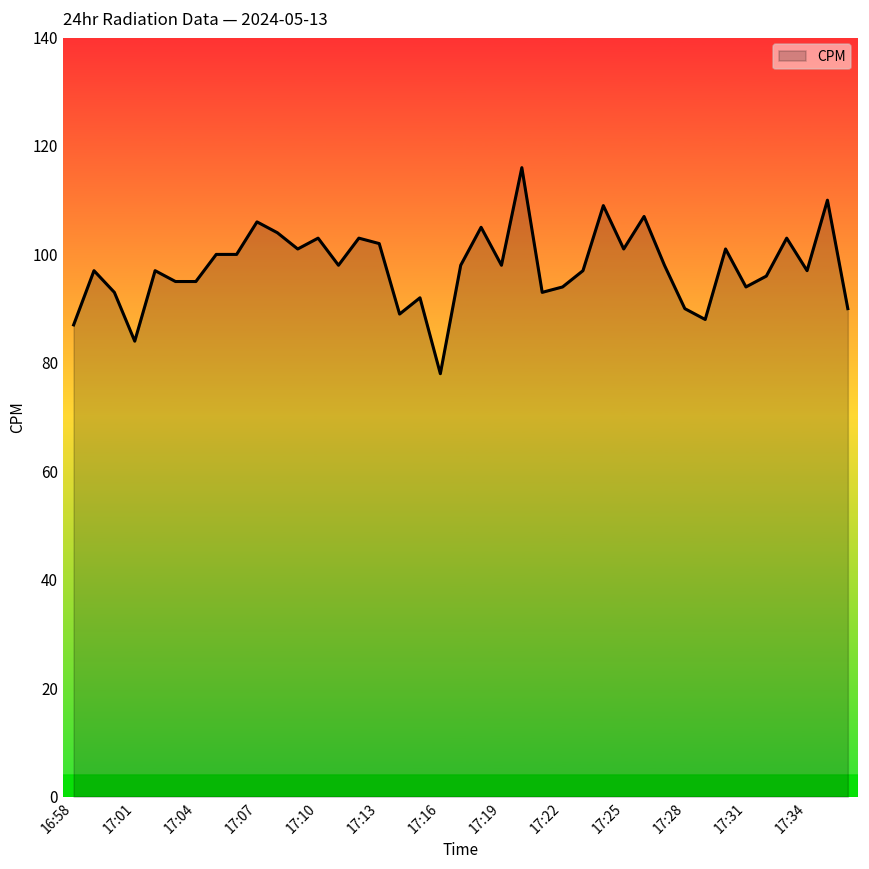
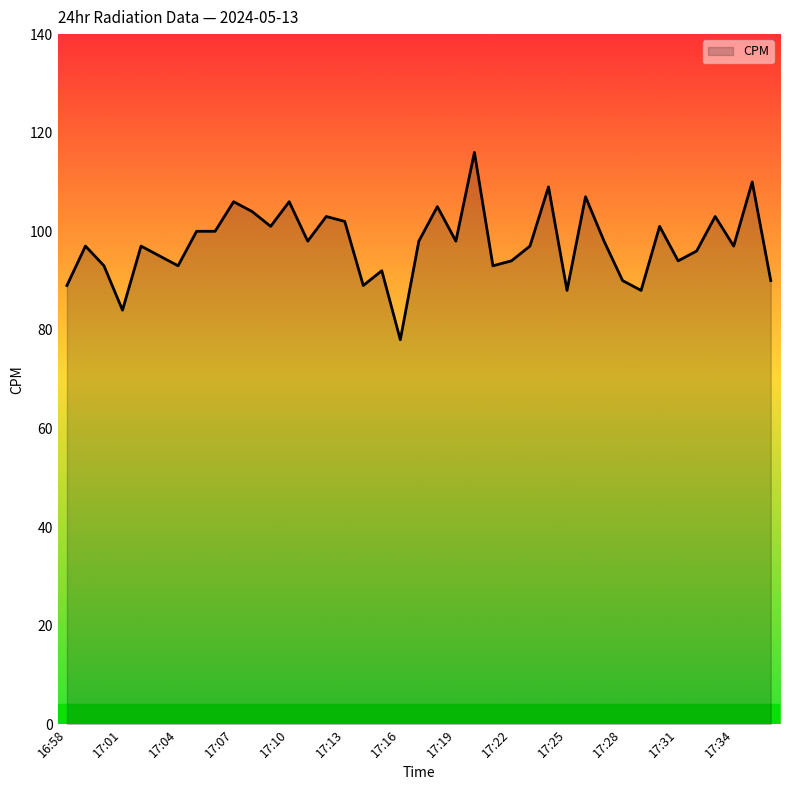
16:58: 87 -> 89
17:04: 95 -> 93
17:10: 103 -> 106
17:25: 101 -> 88
